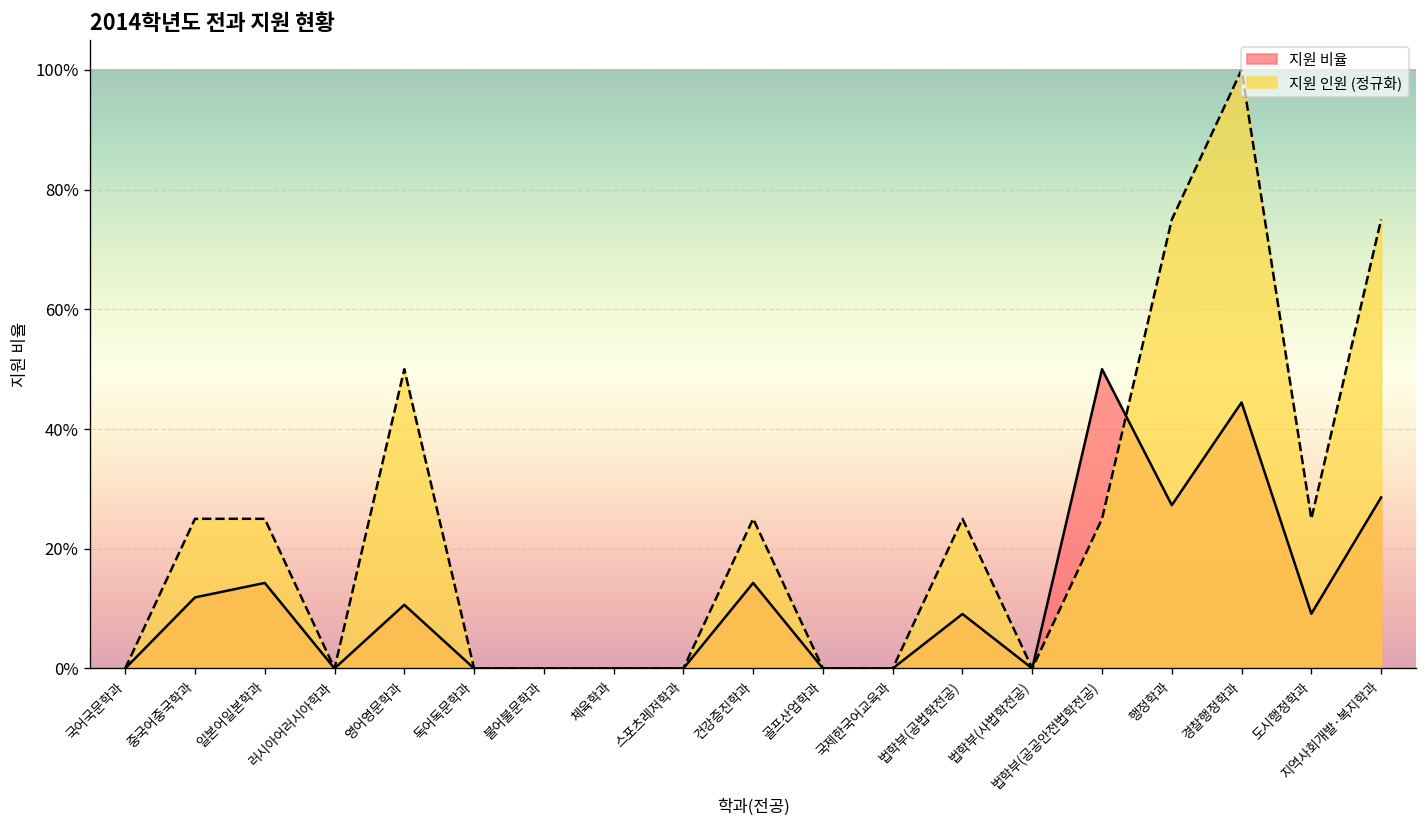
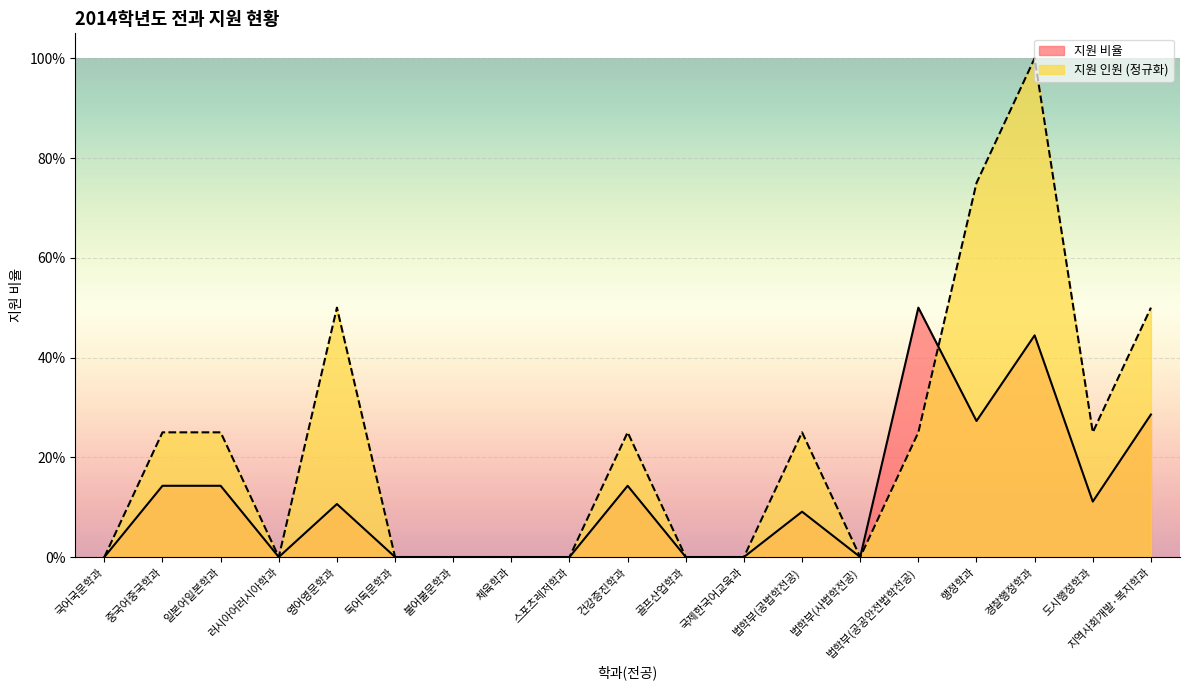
지원 비율, 중국어중국학과: 12% -> 14%
지원 비율, 도시행정학과: 9% -> 11%
지원 인원 (정규화), 지역사회개발·복지학과: 75% -> 50%
